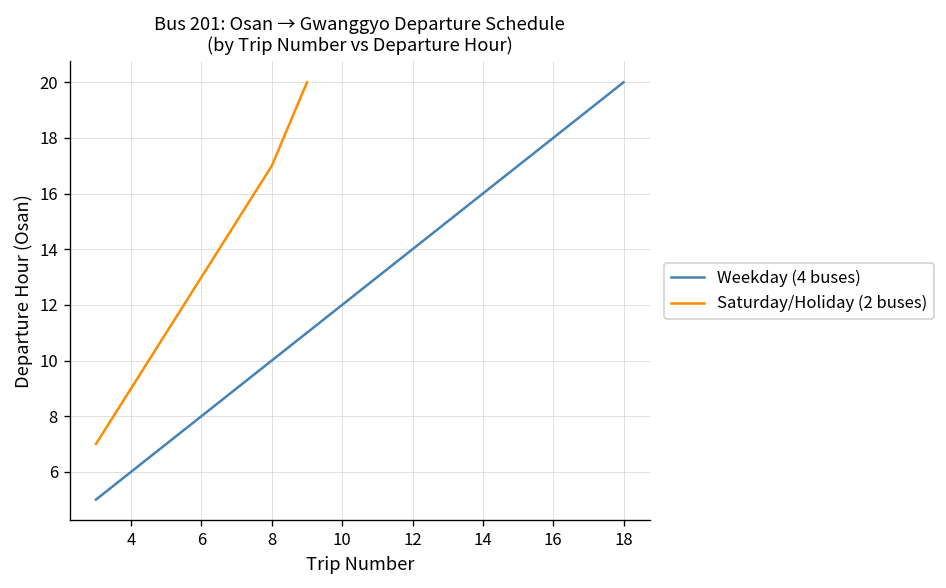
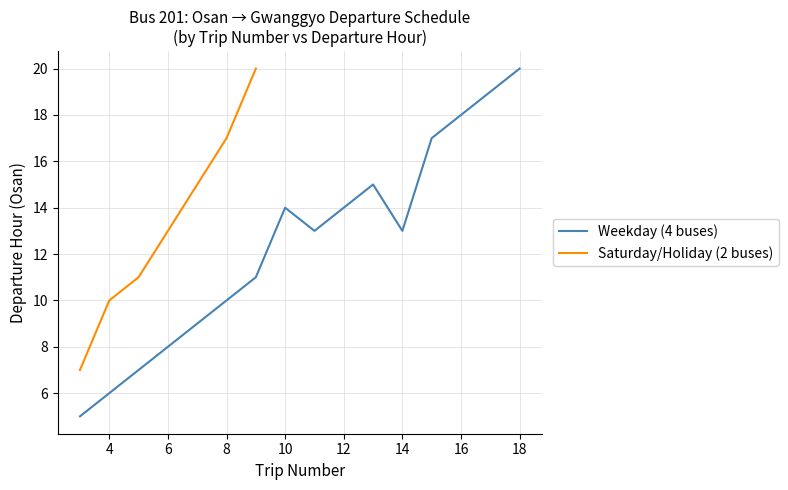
Saturday/Holiday (2 buses), 4: 9 -> 10
Weekday (4 buses), 10: 12 -> 14
Weekday (4 buses), 14: 16 -> 13
